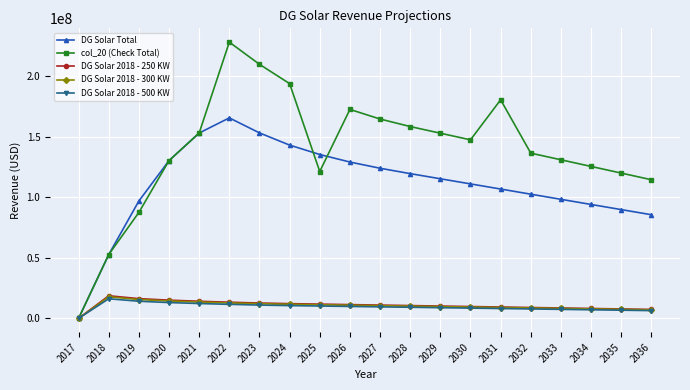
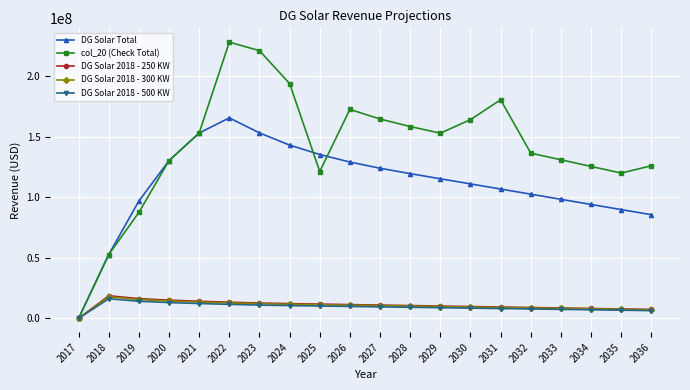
col_20 (Check Total), 2023: 210000000 -> 221000000
col_20 (Check Total), 2030: 147000000 -> 164000000
col_20 (Check Total), 2036: 114000000 -> 126000000
